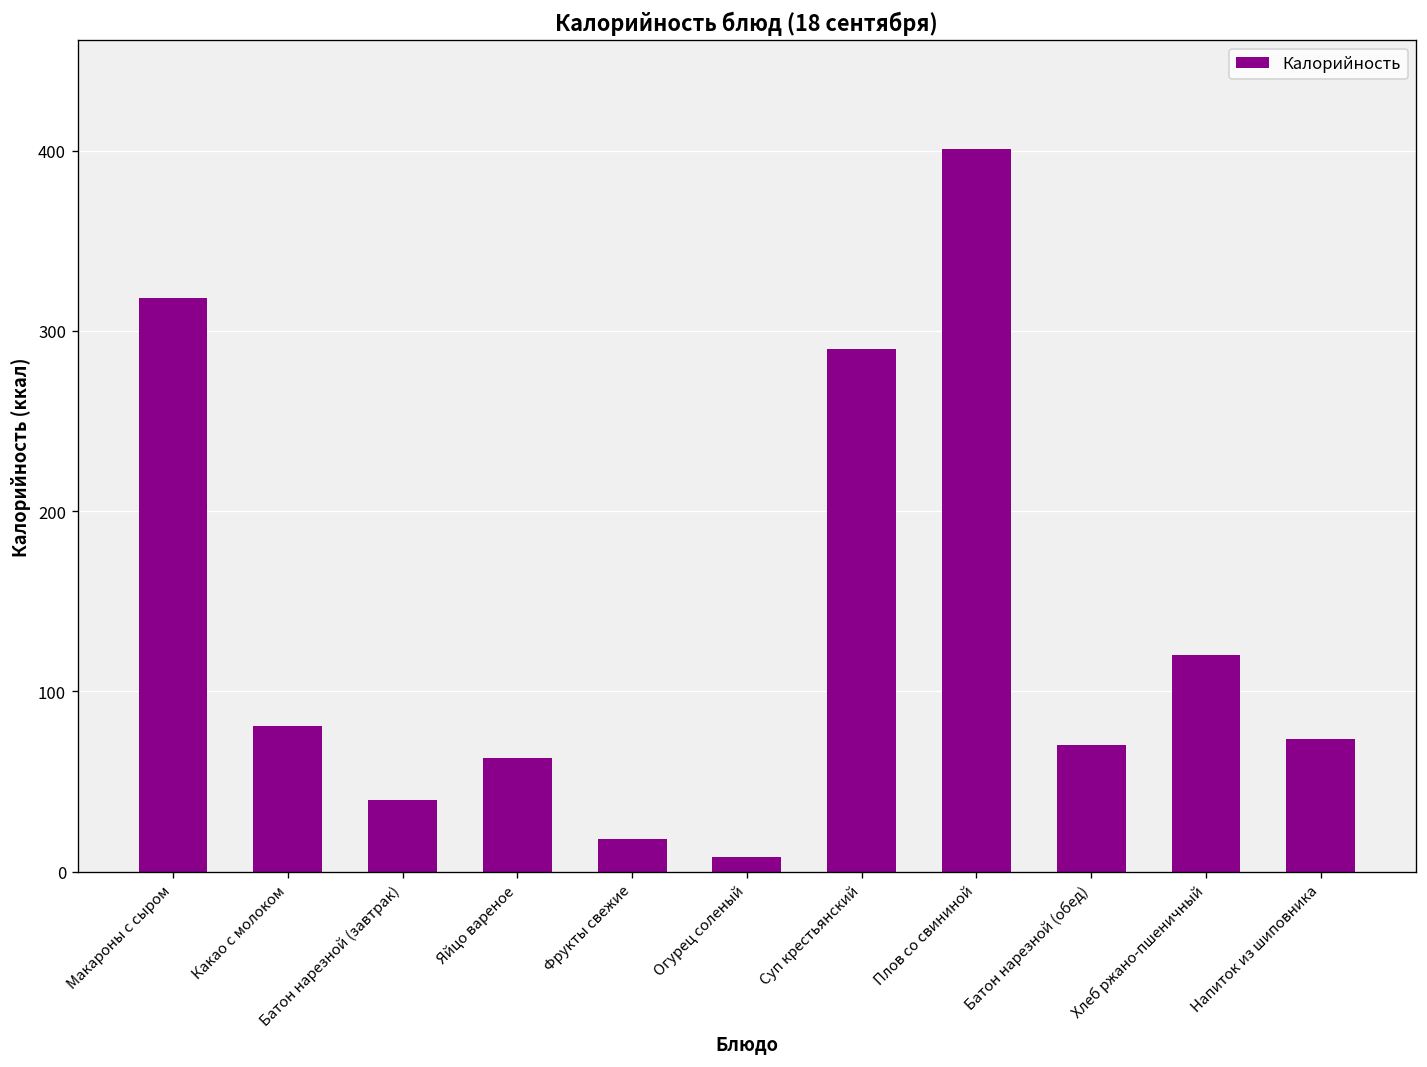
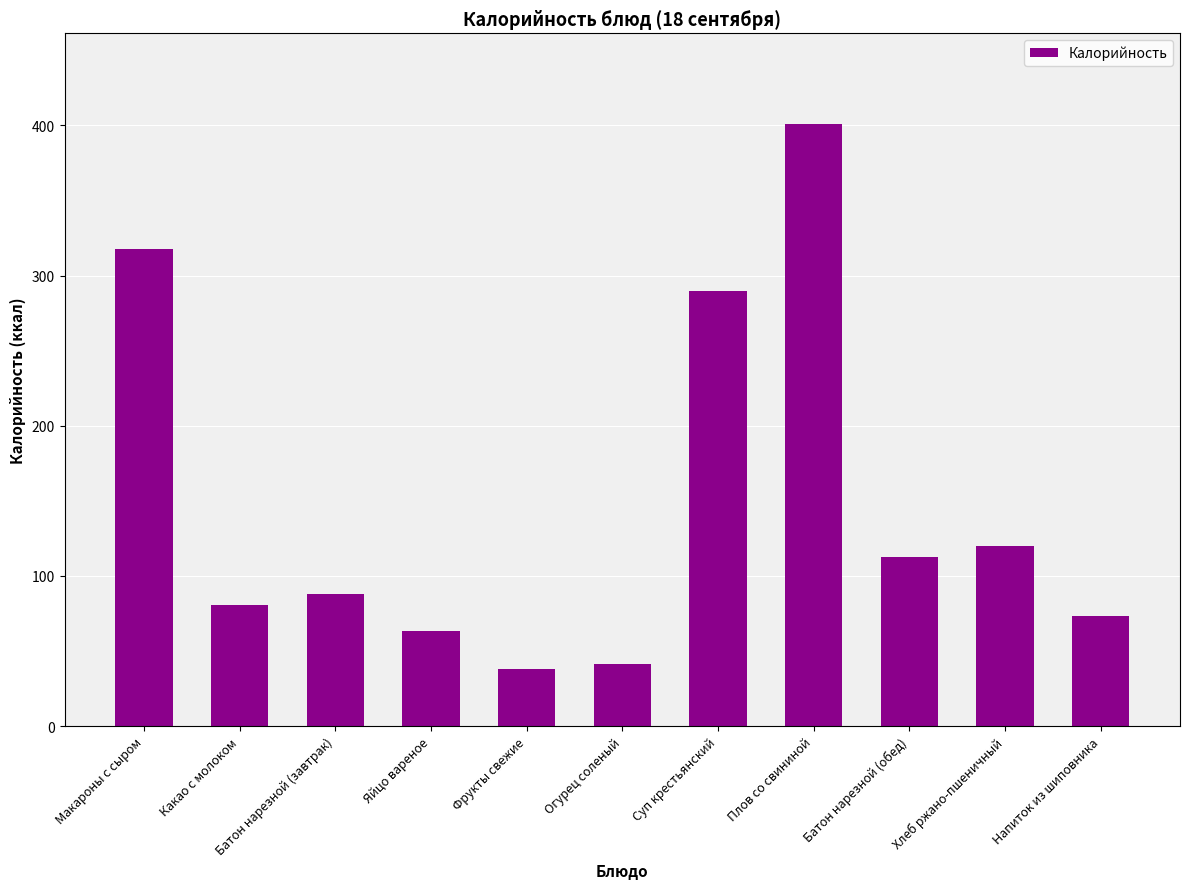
Батон нарезной (завтрак): 40 -> 88
Фрукты свежие: 18 -> 38
Огурец соленый: 8 -> 41
Батон нарезной (обед): 70 -> 113
